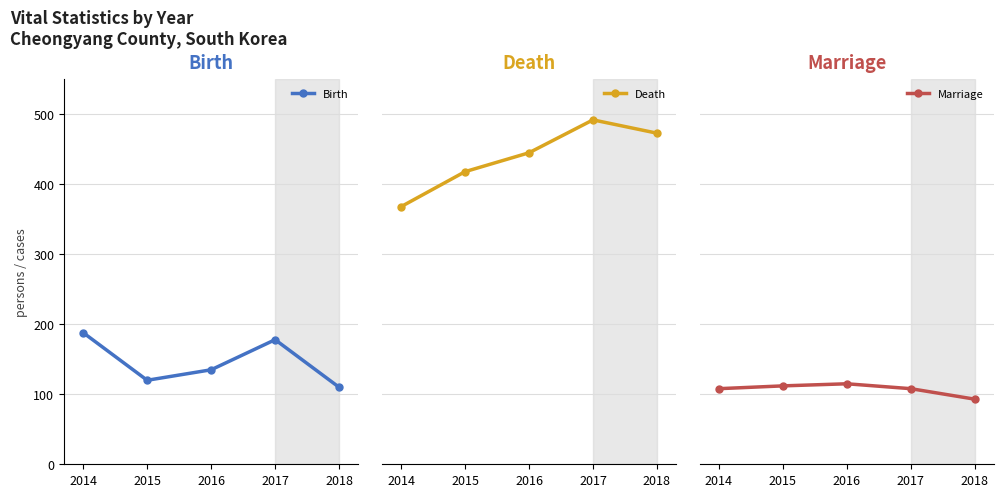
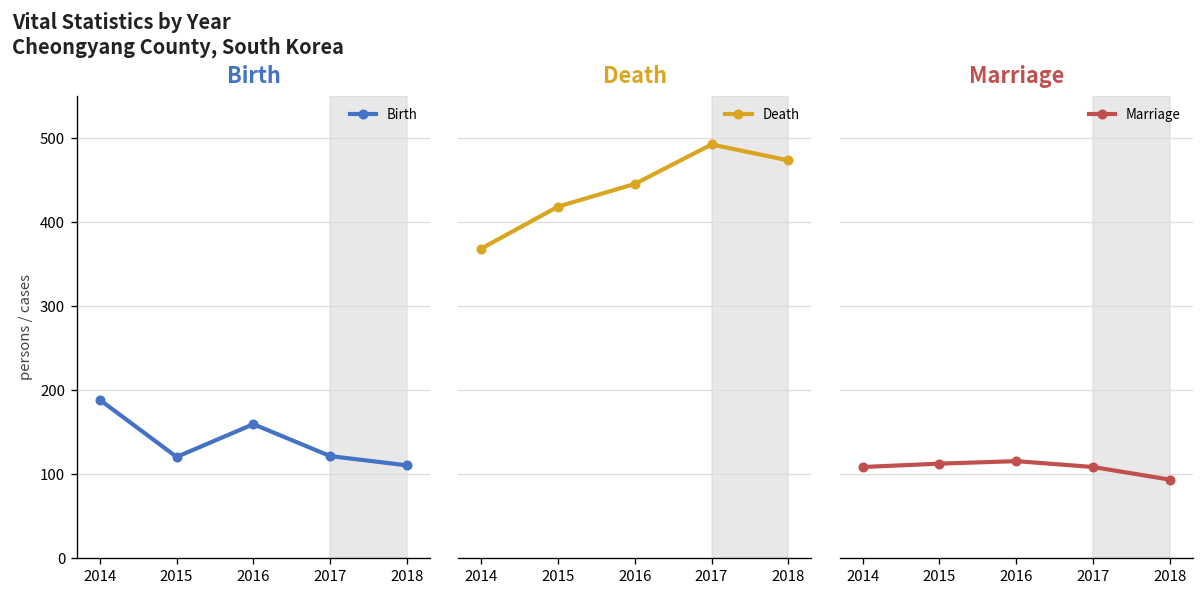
Birth, 2016: 140 -> 160
Birth, 2017: 180 -> 120
